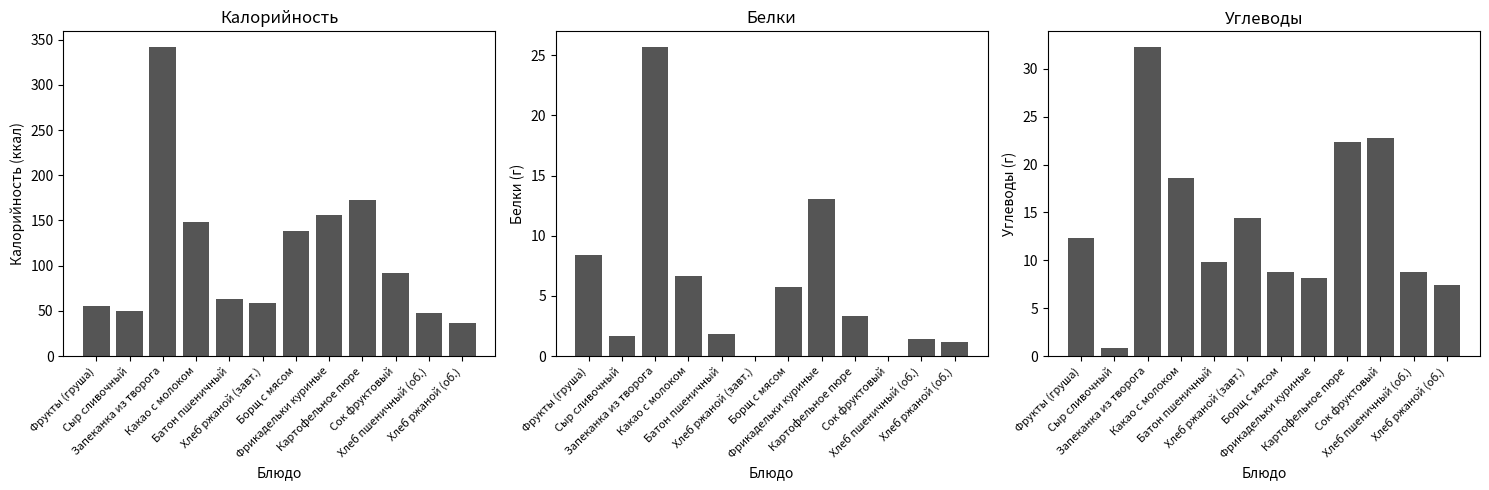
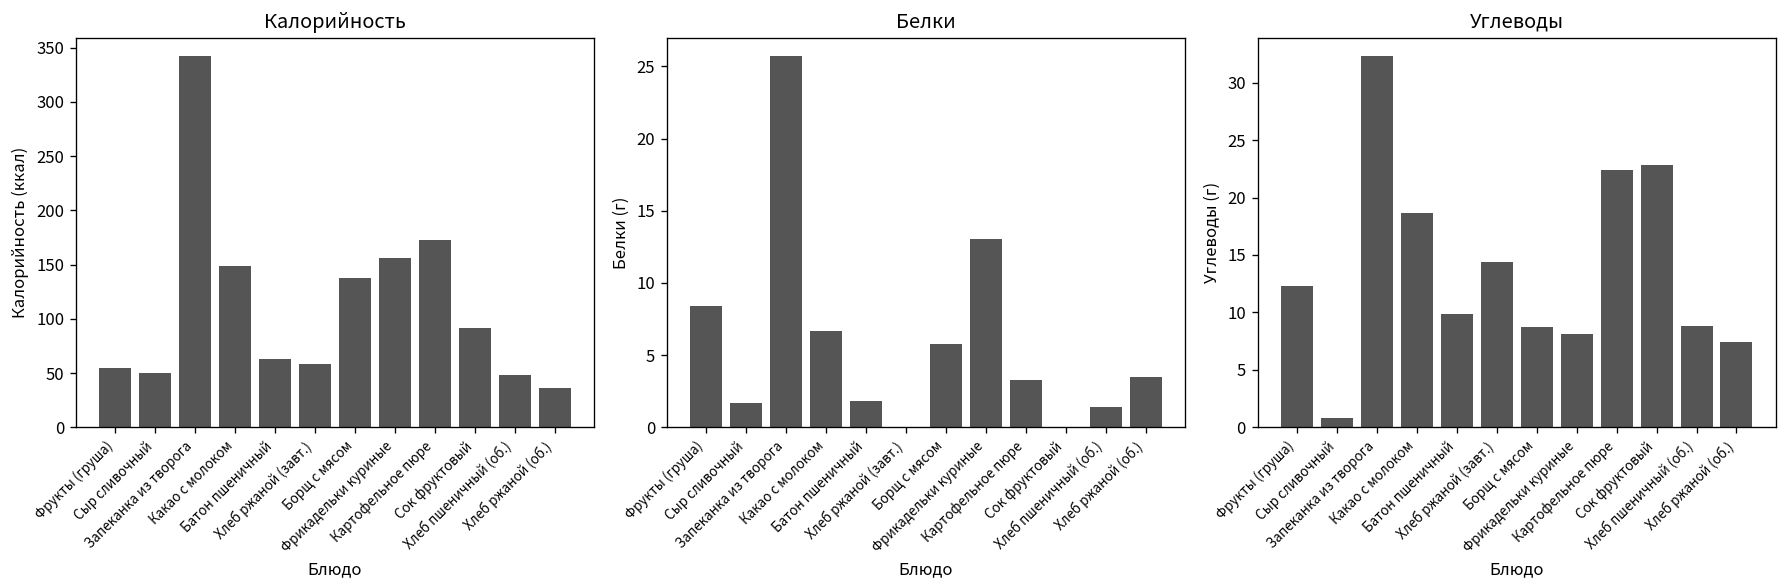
Белки, Хлеб ржаной (об.): 1.1 -> 3.5
